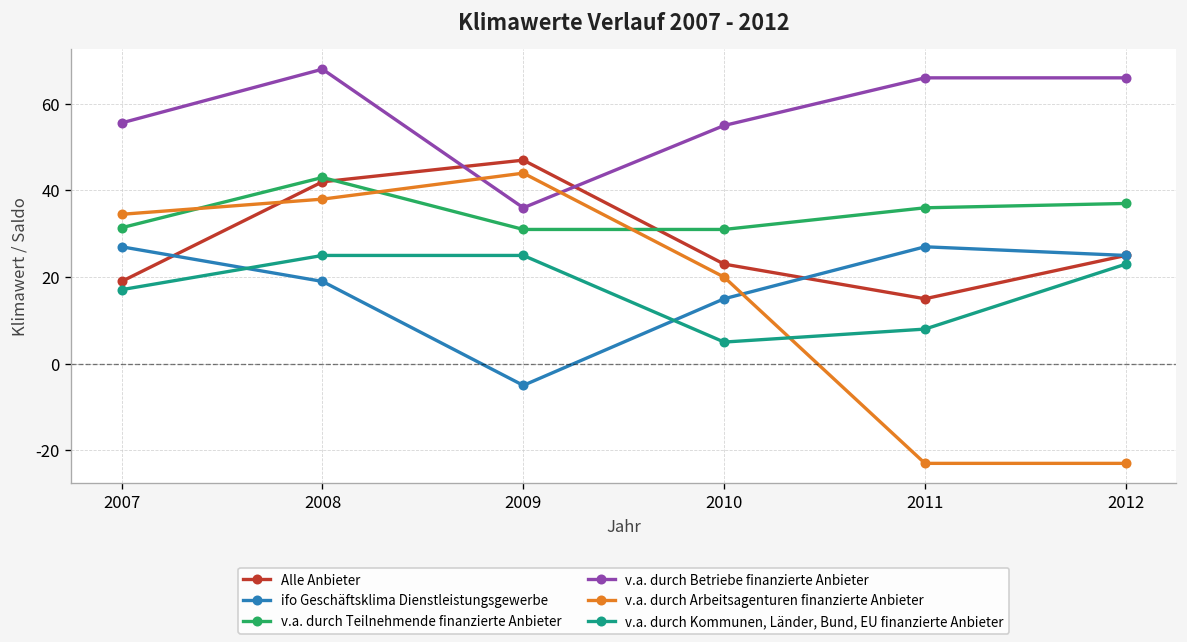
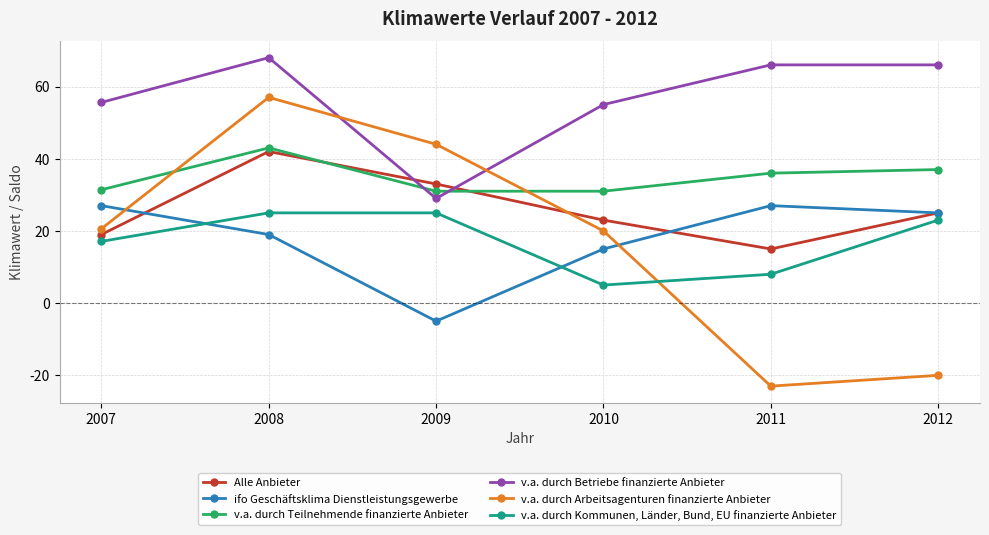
v.a. durch Arbeitsagenturen finanzierte Anbieter, 2007: 35 -> 21
v.a. durch Arbeitsagenturen finanzierte Anbieter, 2008: 38 -> 57
Alle Anbieter, 2009: 47 -> 33
v.a. durch Betriebe finanzierte Anbieter, 2009: 36 -> 29
v.a. durch Arbeitsagenturen finanzierte Anbieter, 2012: -23 -> -20
